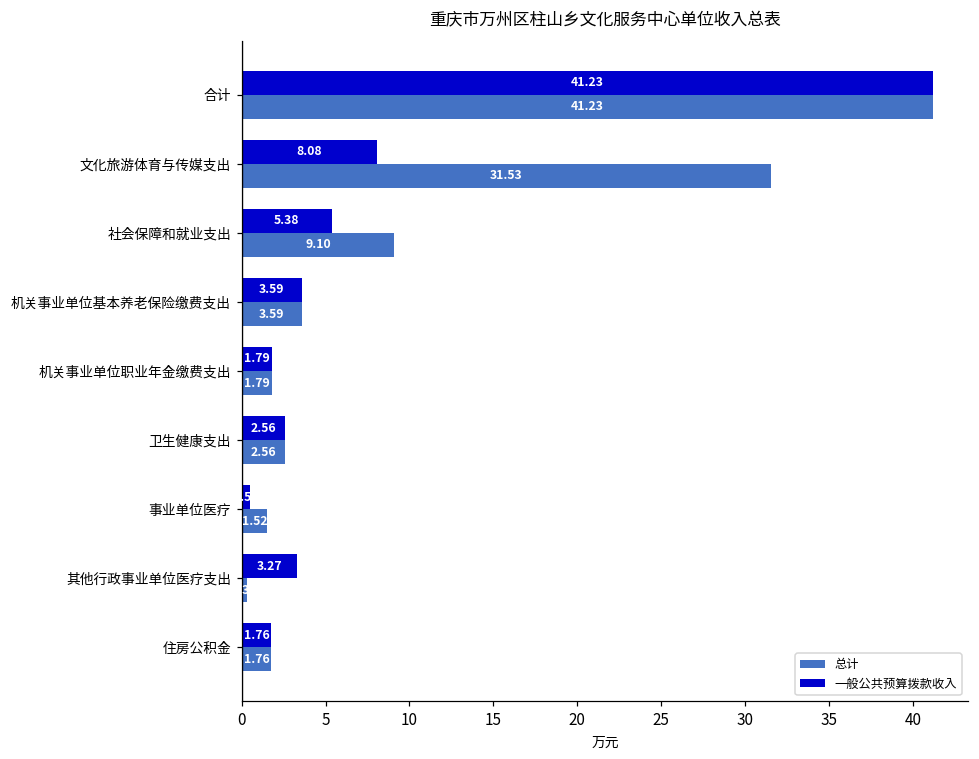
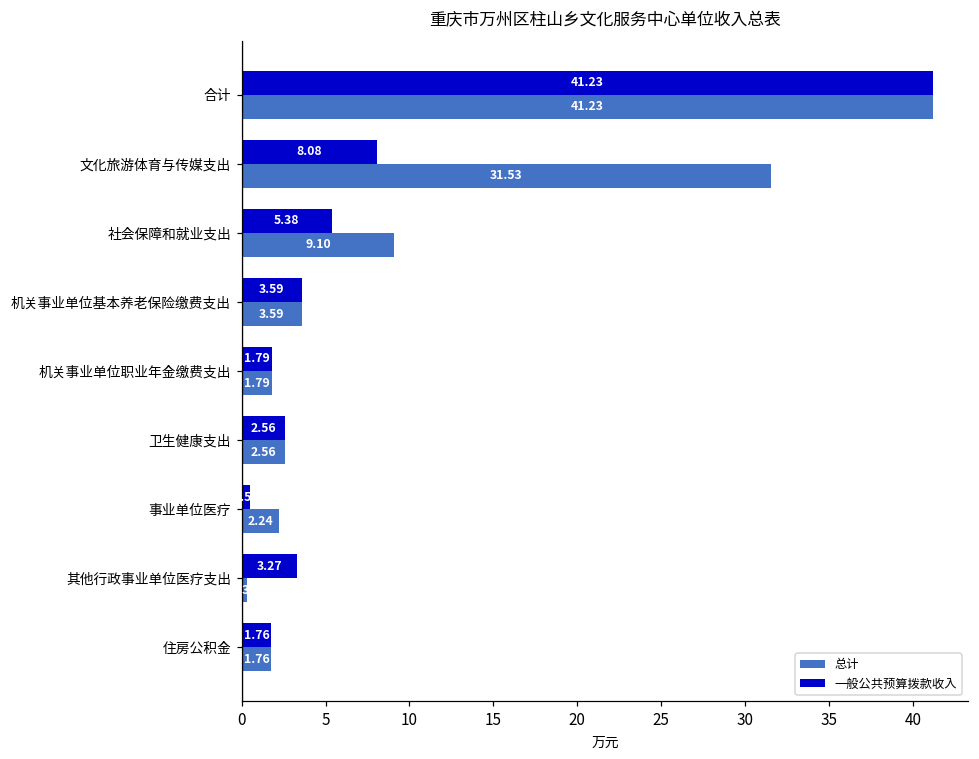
总计, 事业单位医疗: 1.52 -> 2.24
